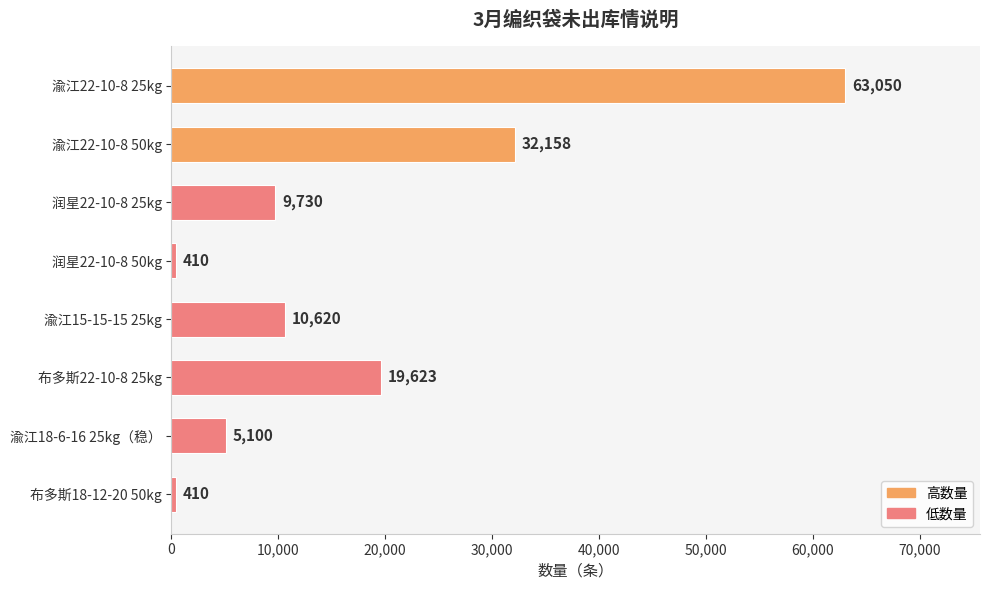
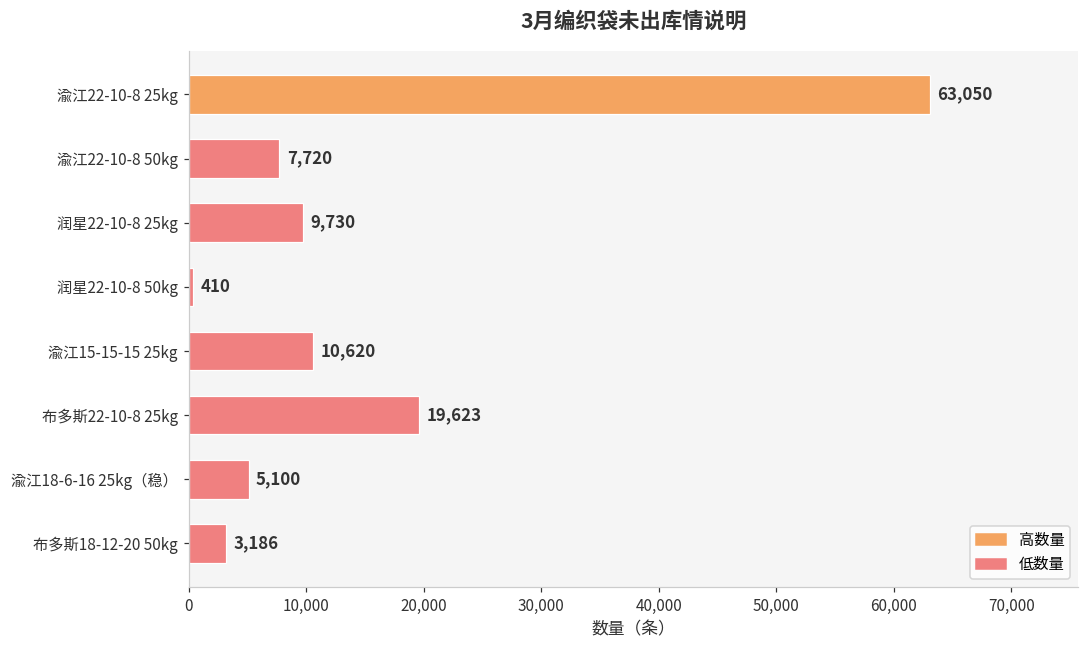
渝江22-10-8 50kg: 32,158 -> 7,720
布多斯18-12-20 50kg: 410 -> 3,186
